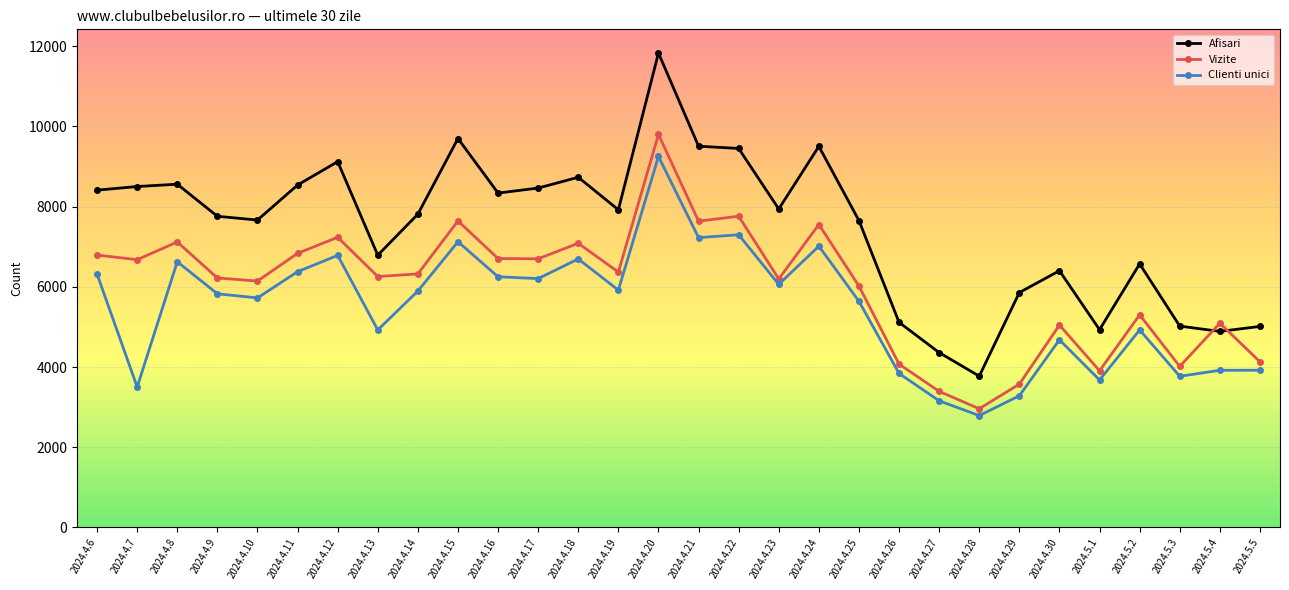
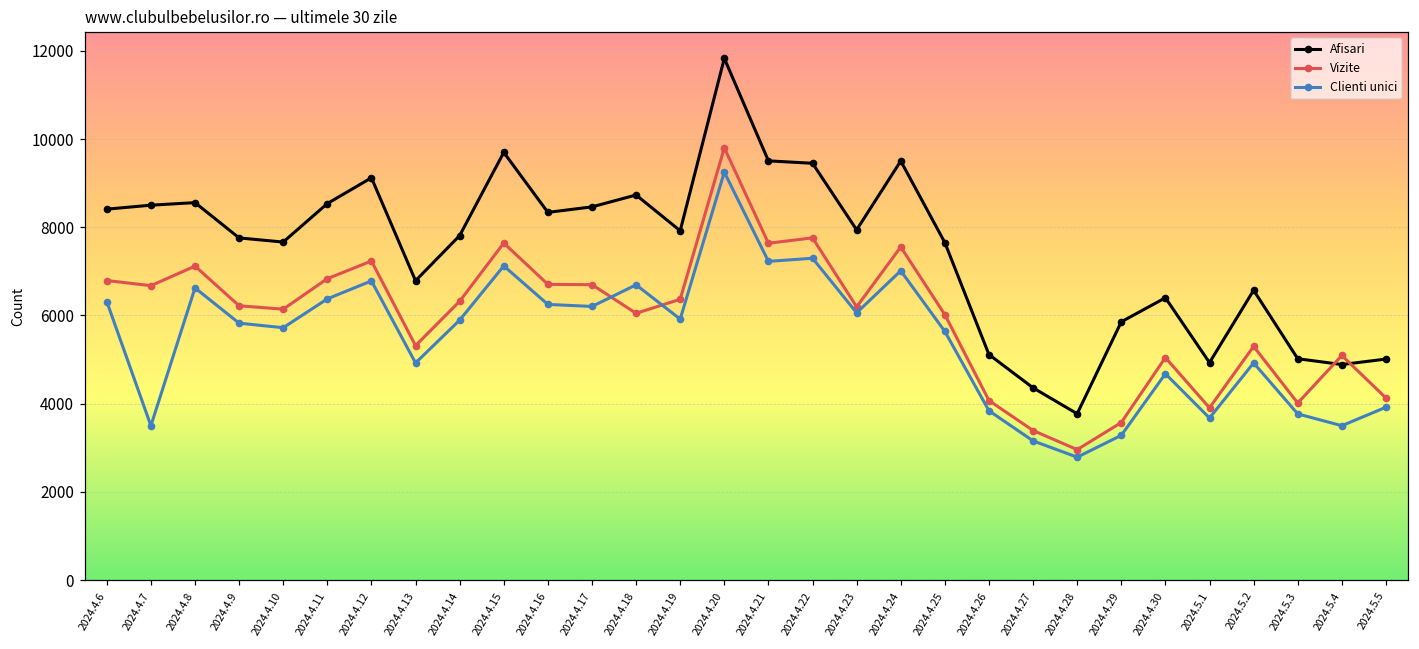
Vizite, 2024.4.13: 6300 -> 5300
Vizite, 2024.4.18: 7100 -> 6100
Clienti unici, 2024.5.4: 3900 -> 3500
